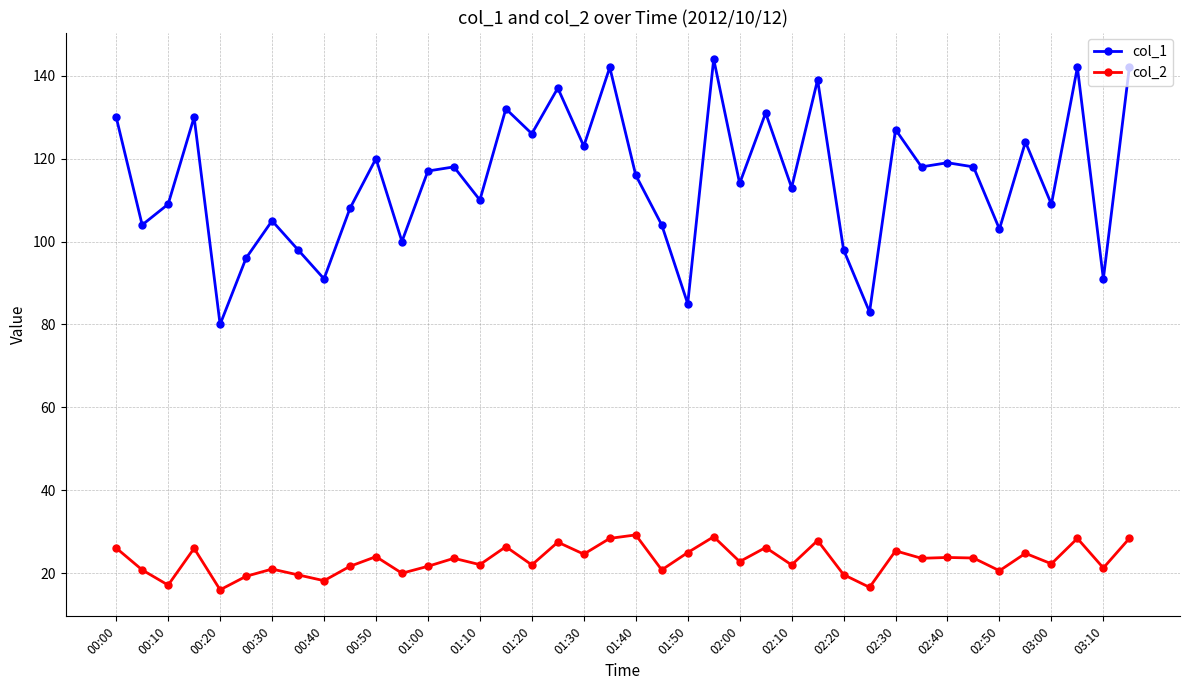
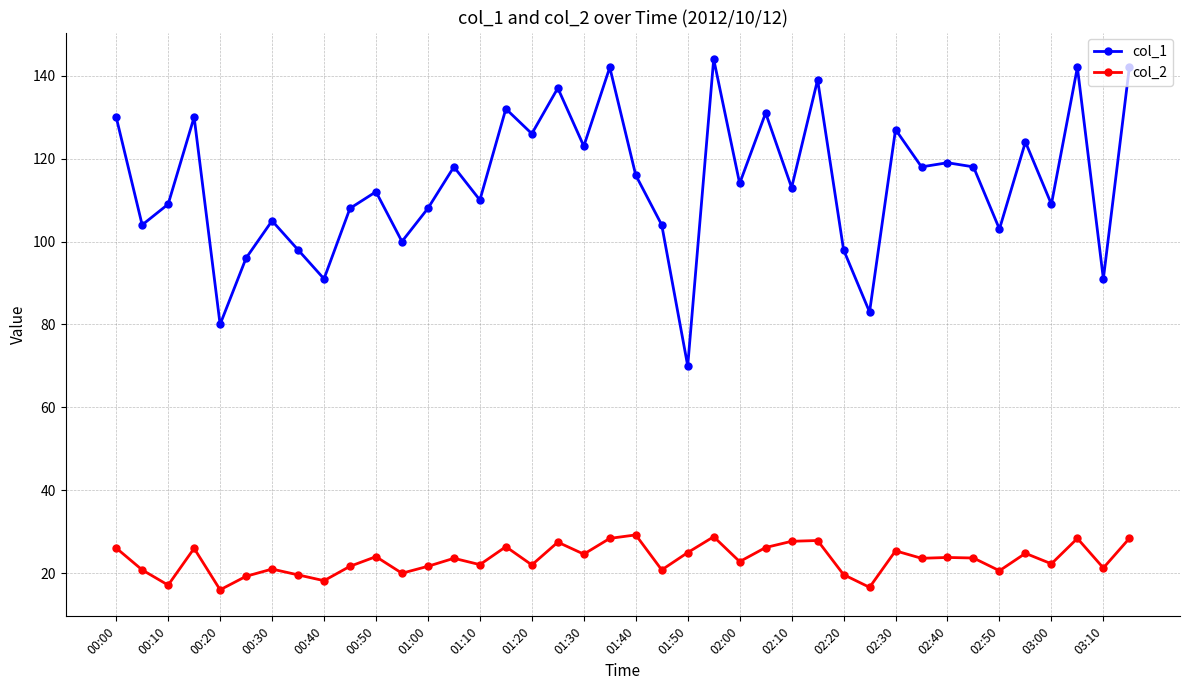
col_1, 00:50: 120 -> 112
col_1, 01:00: 117 -> 108
col_1, 01:50: 85 -> 70
col_2, 02:10: 22 -> 28
